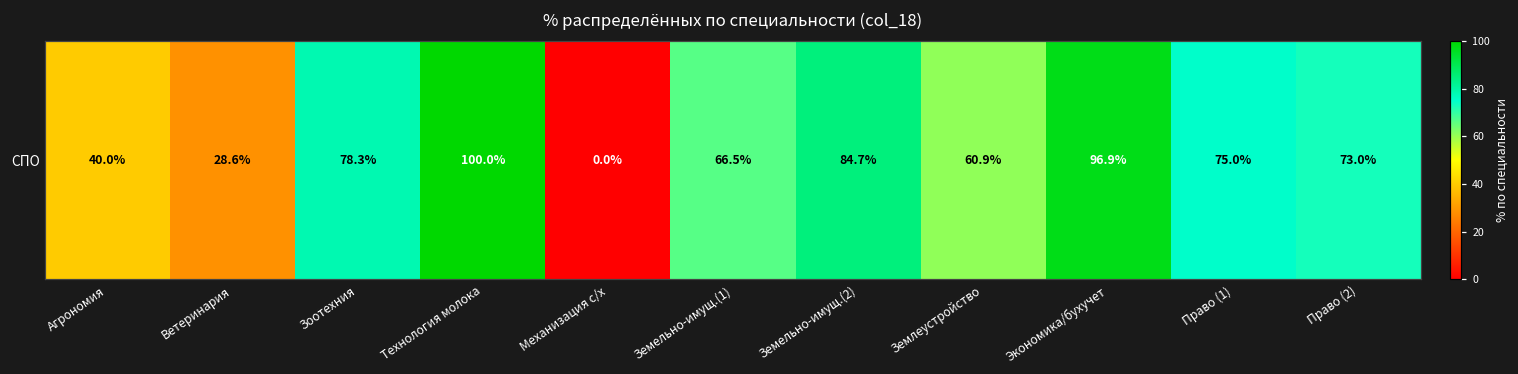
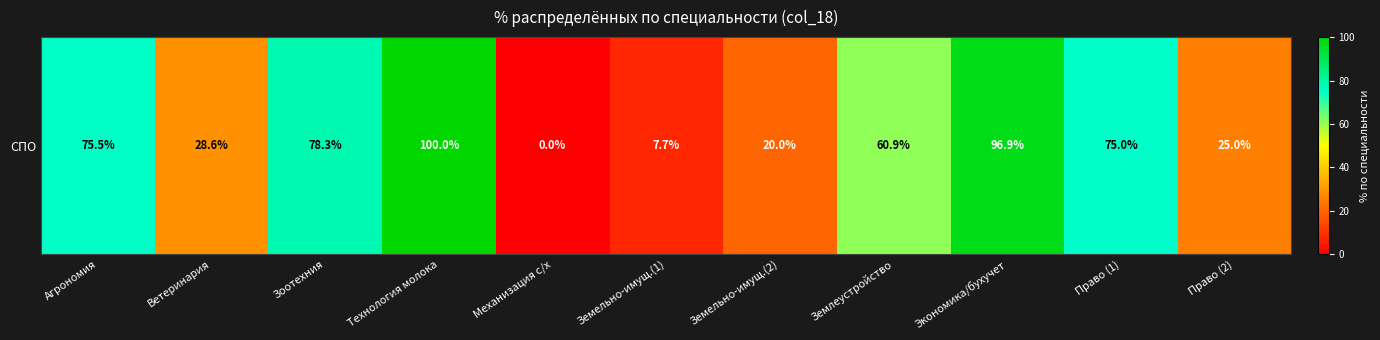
СПО, Агрономия: 40.0% -> 75.5%
СПО, Земельно-имущ.(1): 66.5% -> 7.7%
СПО, Земельно-имущ.(2): 84.7% -> 20.0%
СПО, Право (2): 73.0% -> 25.0%
